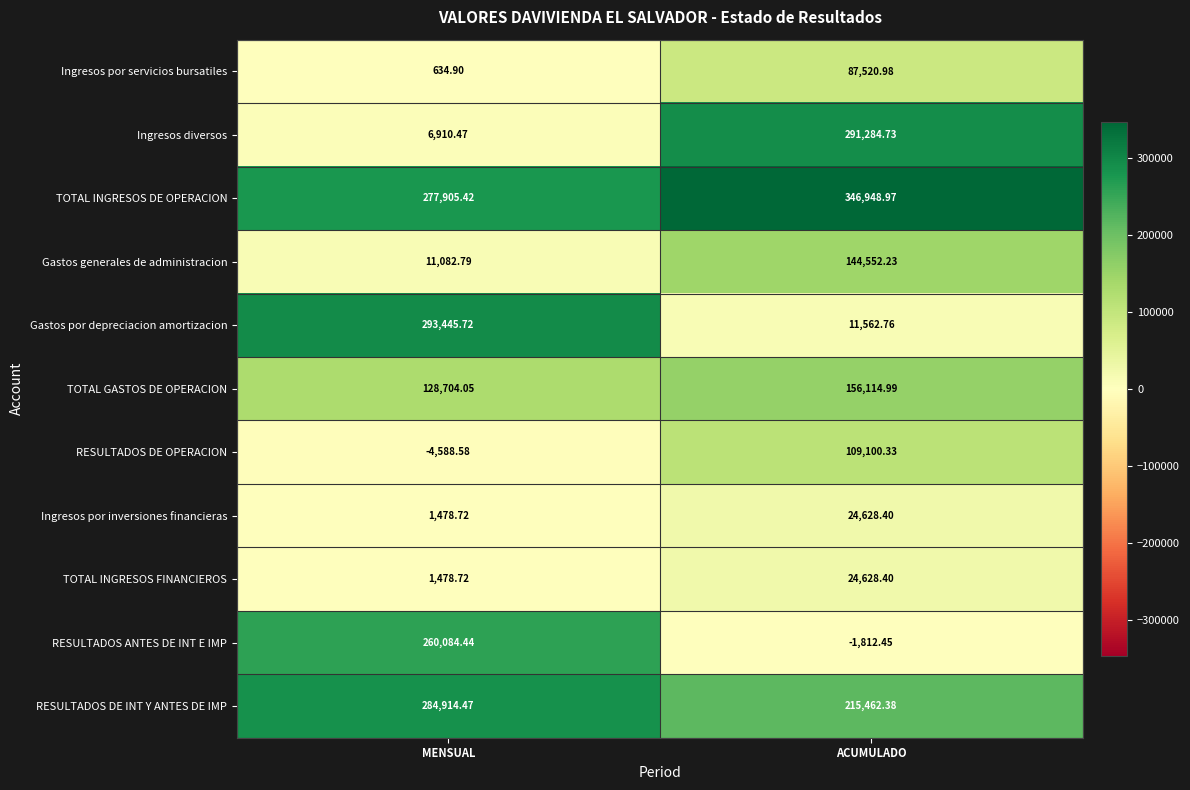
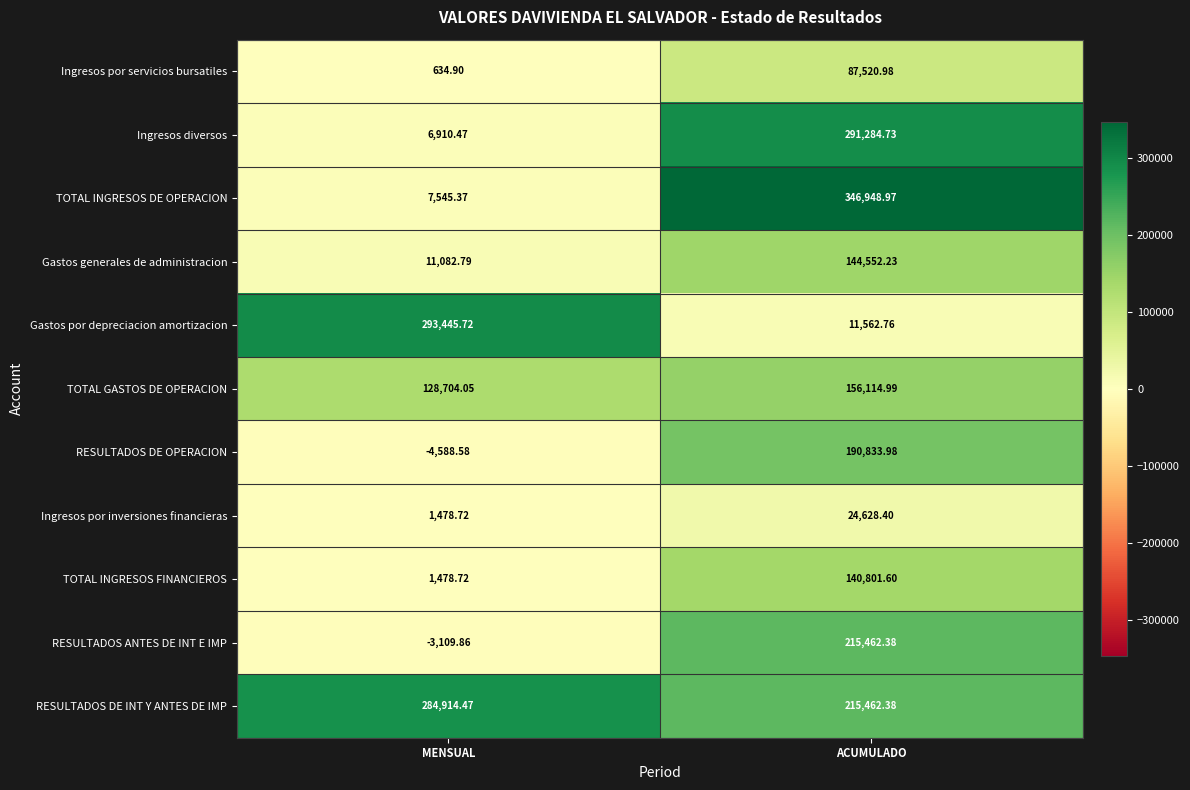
TOTAL INGRESOS DE OPERACION, MENSUAL: 277,905.42 -> 7,545.37
RESULTADOS DE OPERACION, ACUMULADO: 109,100.33 -> 190,833.98
TOTAL INGRESOS FINANCIEROS, ACUMULADO: 24,628.40 -> 140,801.60
RESULTADOS ANTES DE INT E IMP, MENSUAL: 260,084.44 -> -3,109.86
RESULTADOS ANTES DE INT E IMP, ACUMULADO: -1,812.45 -> 215,462.38
